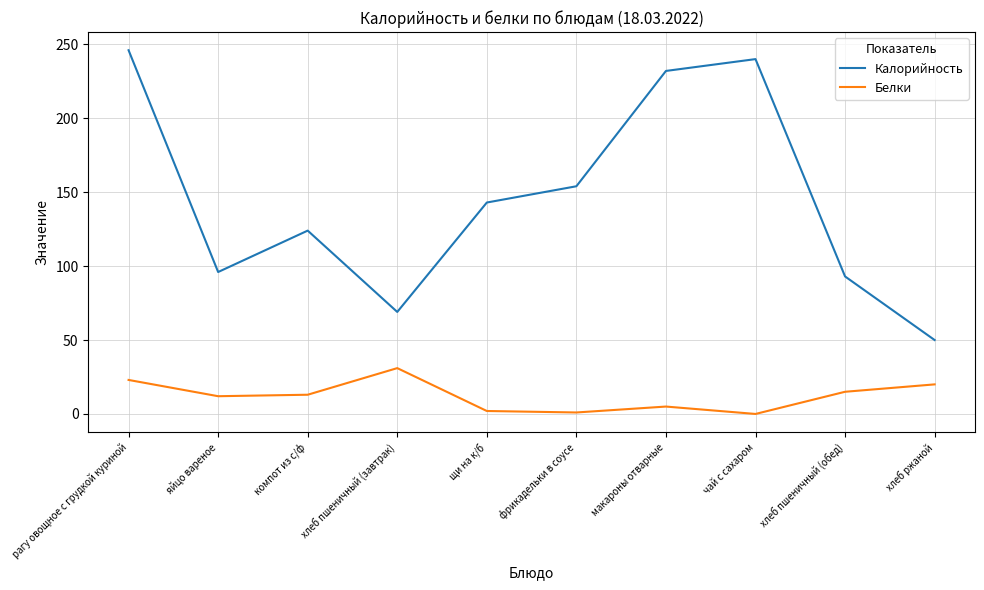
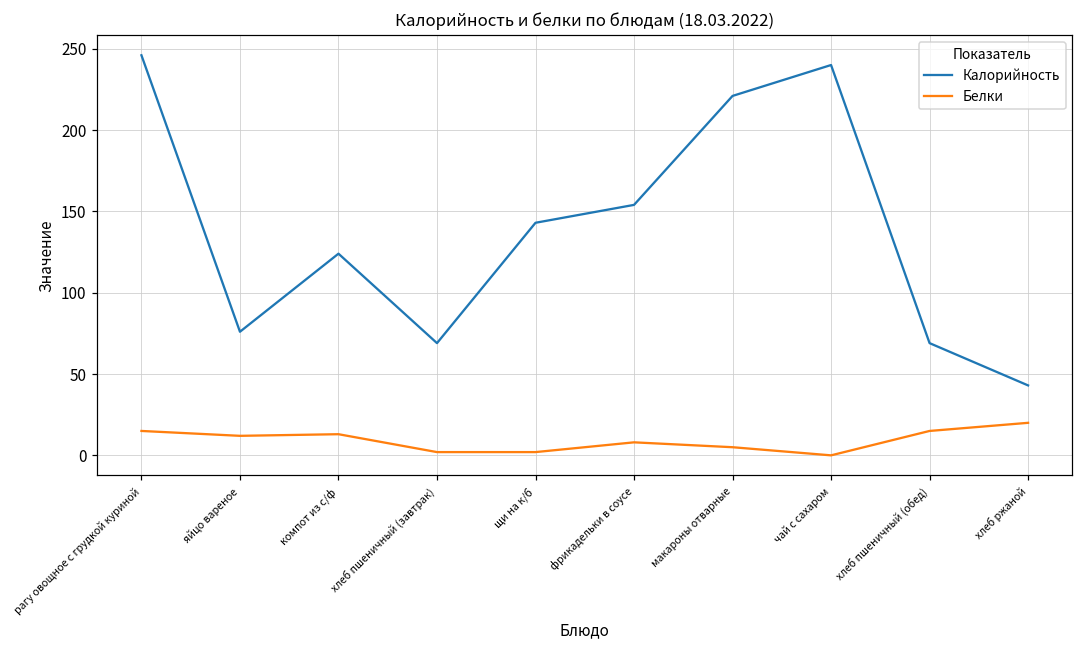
Белки, рагу овощное с грудкой куриной: 23 -> 15
Калорийность, яйцо вареное: 96 -> 76
Белки, хлеб пшеничный (завтрак): 31 -> 2
Белки, фрикадельки в соусе: 1 -> 8
Калорийность, макароны отварные: 232 -> 221
Калорийность, хлеб пшеничный (обед): 93 -> 69
Калорийность, хлеб ржаной: 50 -> 43
